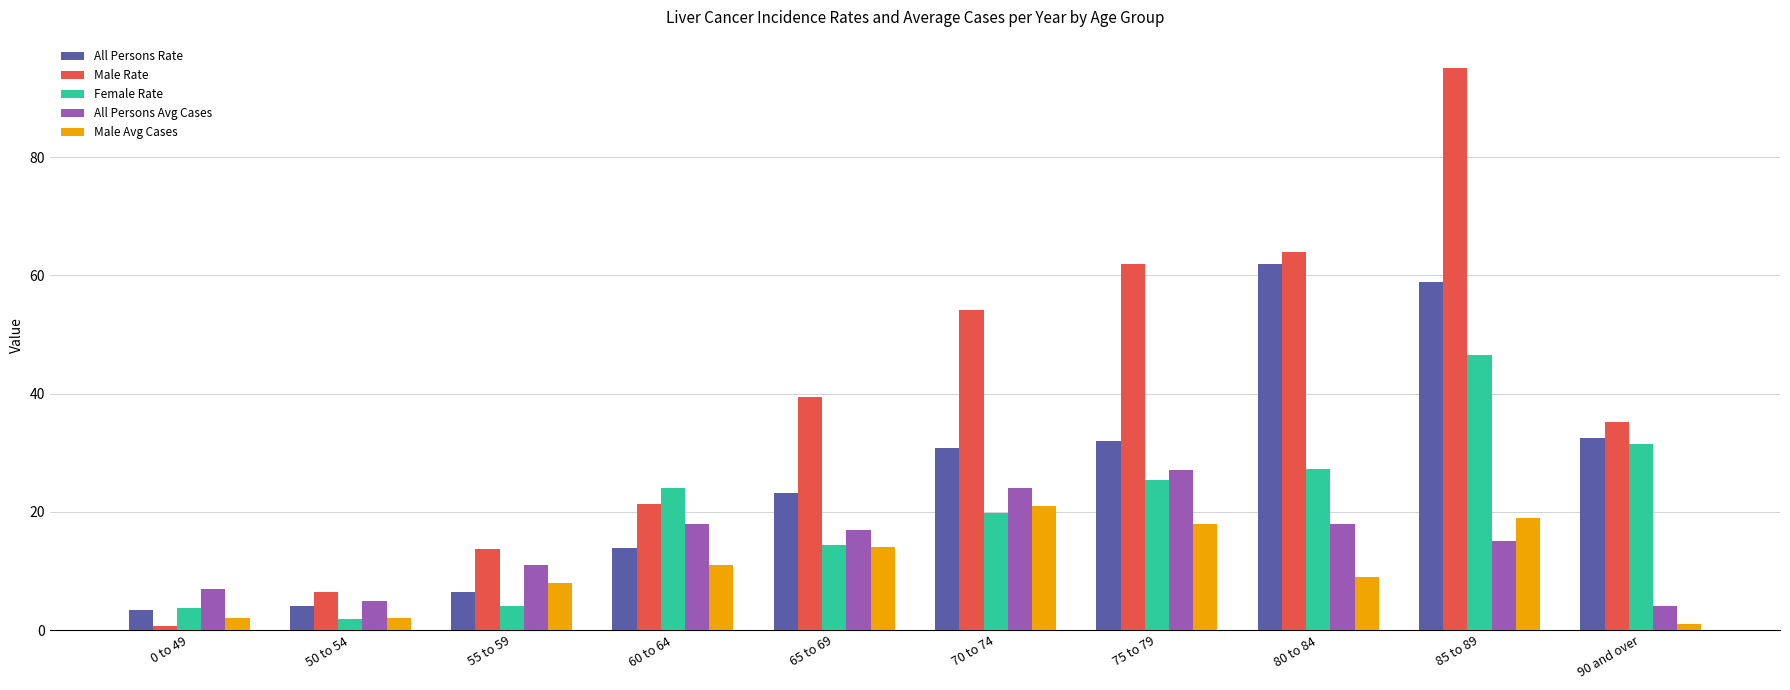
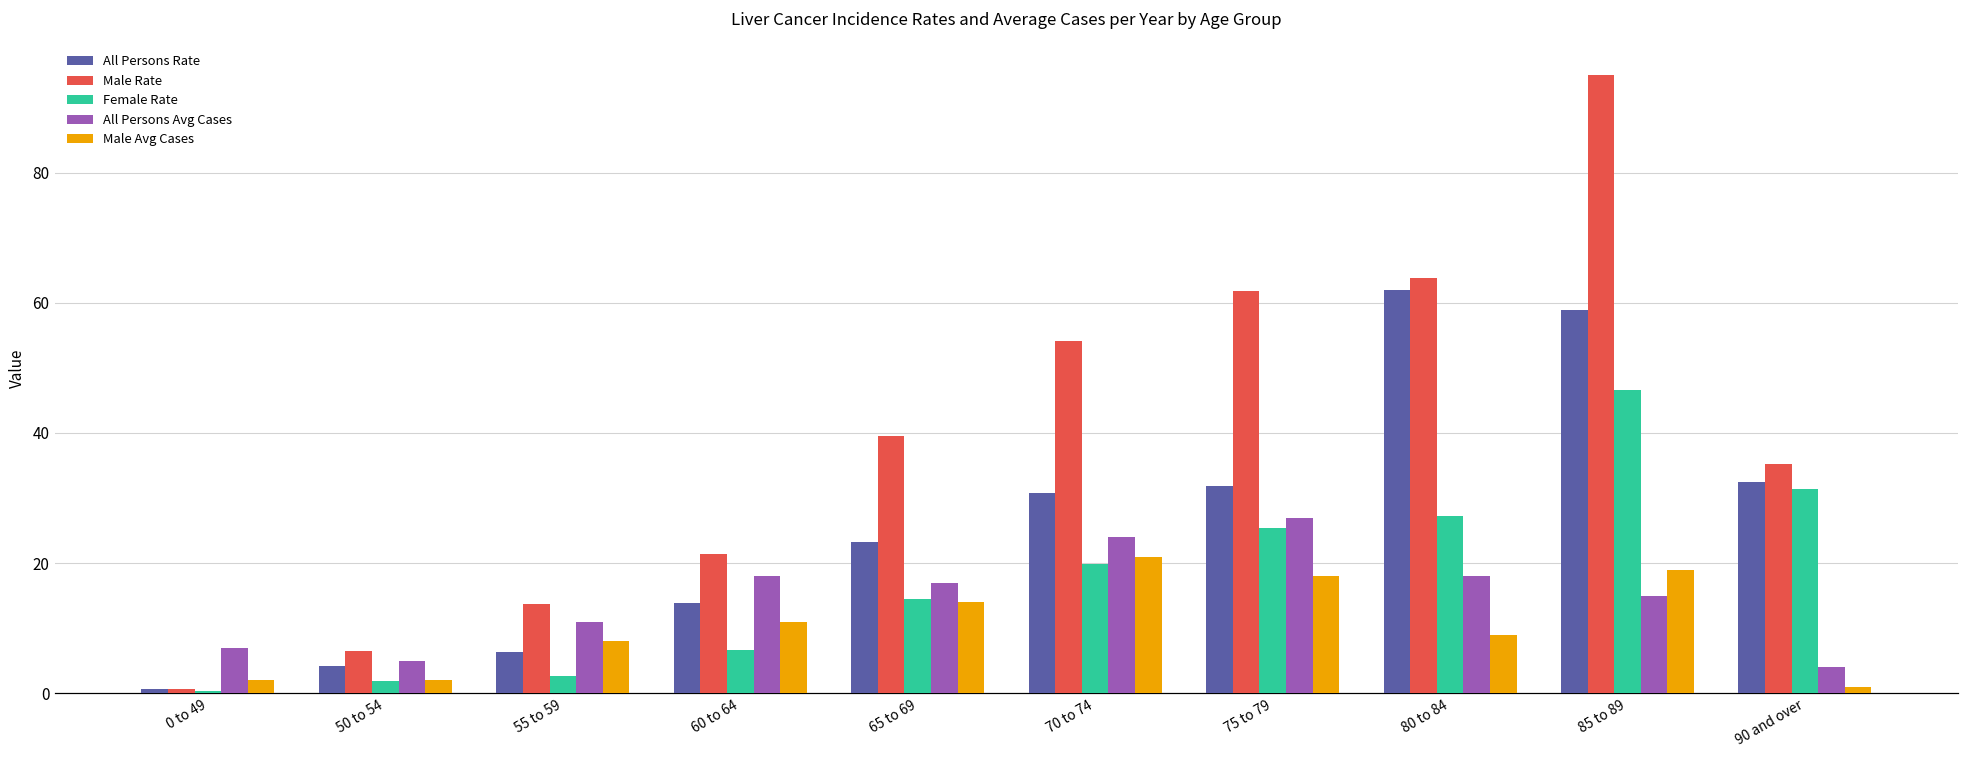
All Persons Rate, 0 to 49: 3 -> 1
Female Rate, 0 to 49: 4 -> 0
Female Rate, 55 to 59: 4 -> 3
Female Rate, 60 to 64: 24 -> 7
